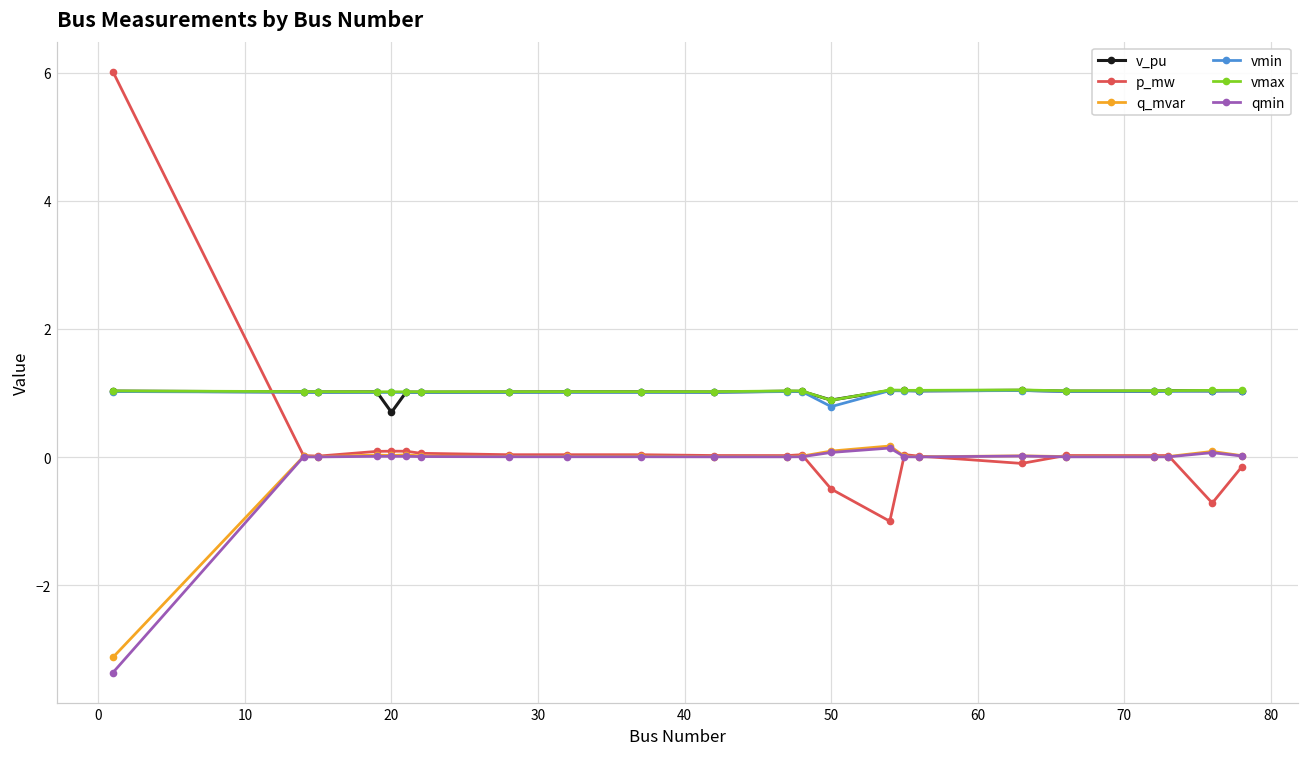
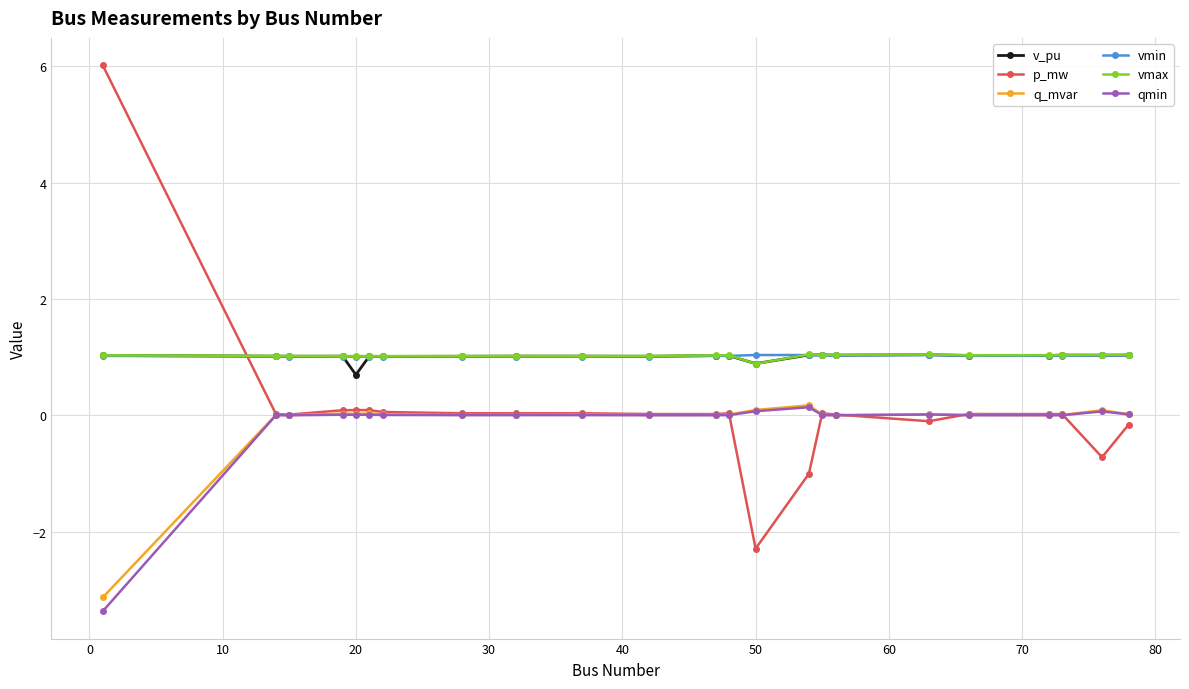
p_mw, 50: -0.5 -> -2.3
vmin, 50: 0.8 -> 1.0
